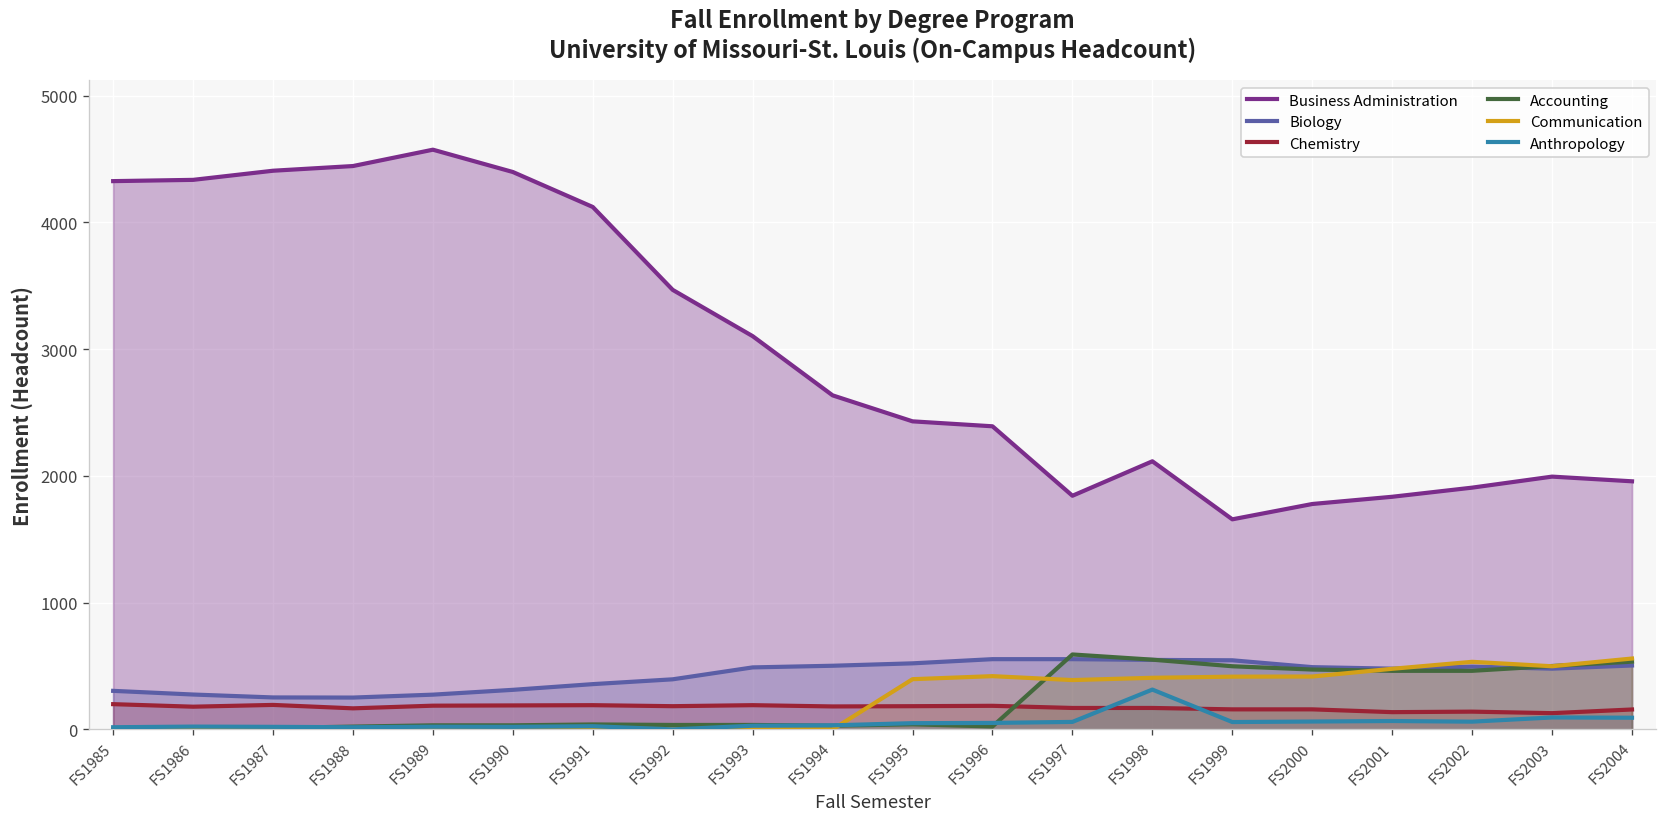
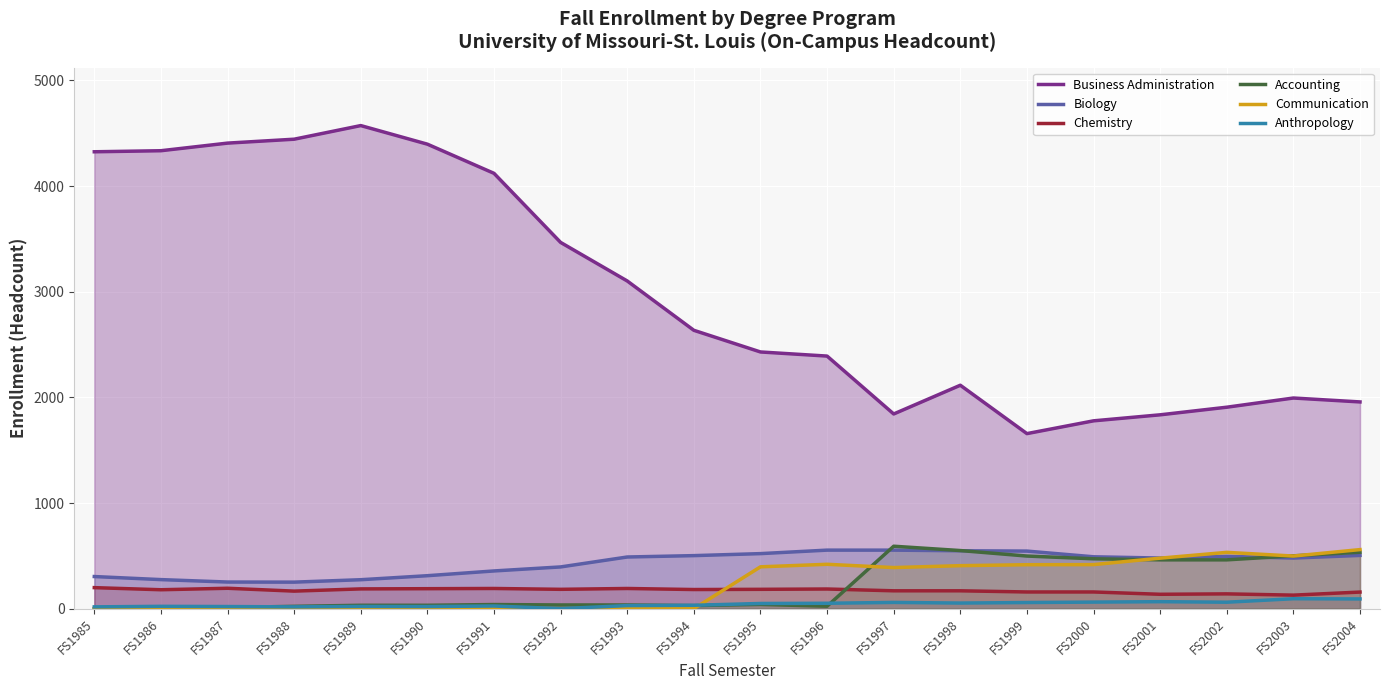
Anthropology, FS1998: 310 -> 50
